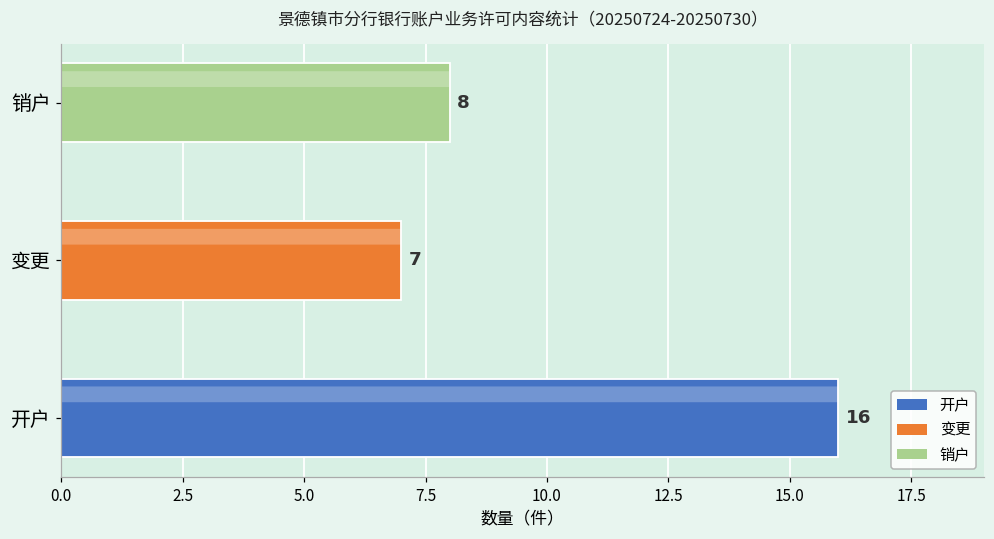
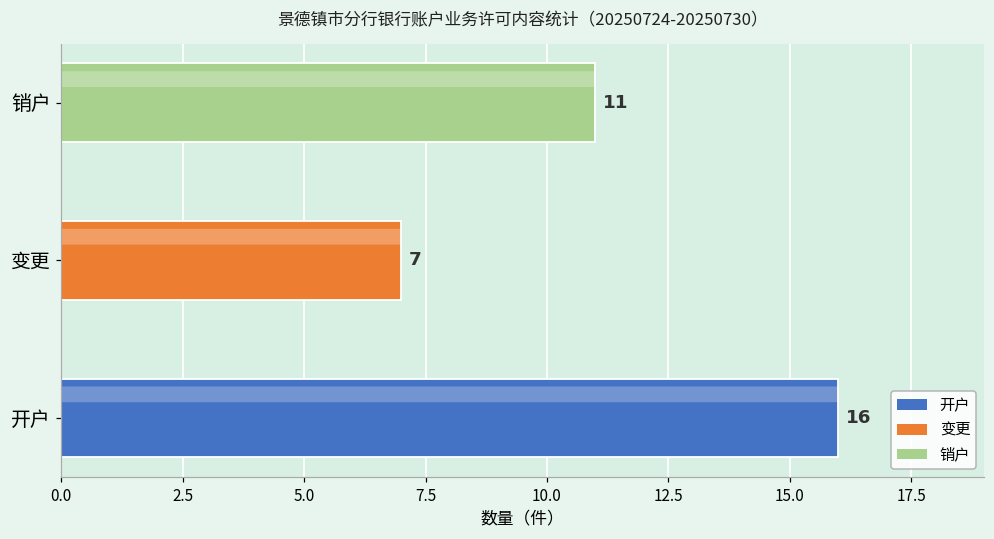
销户: 8 -> 11
